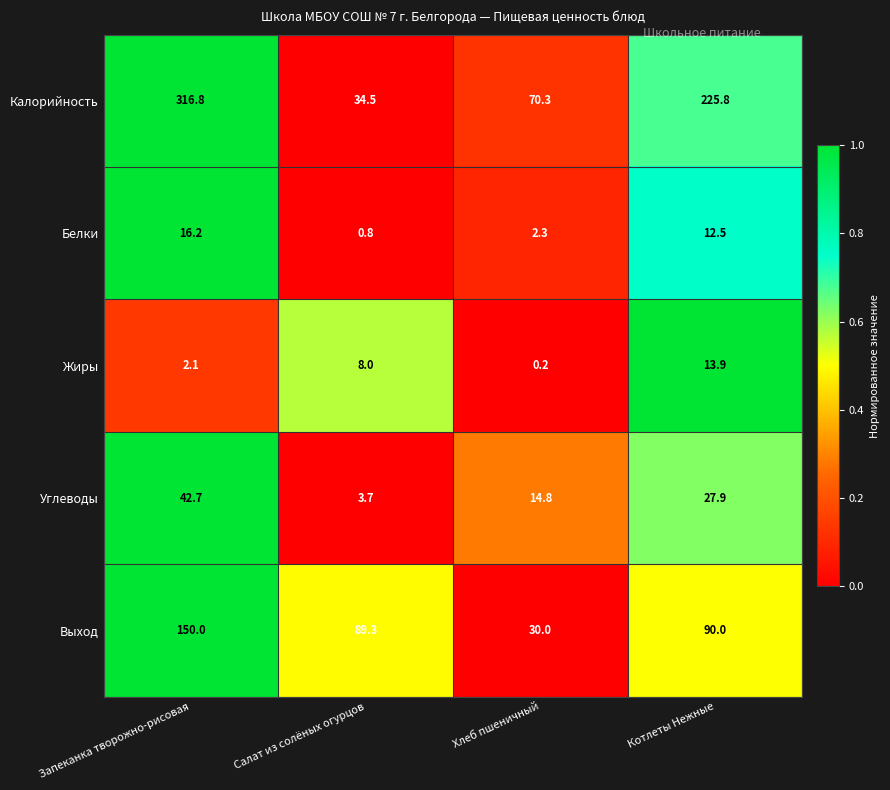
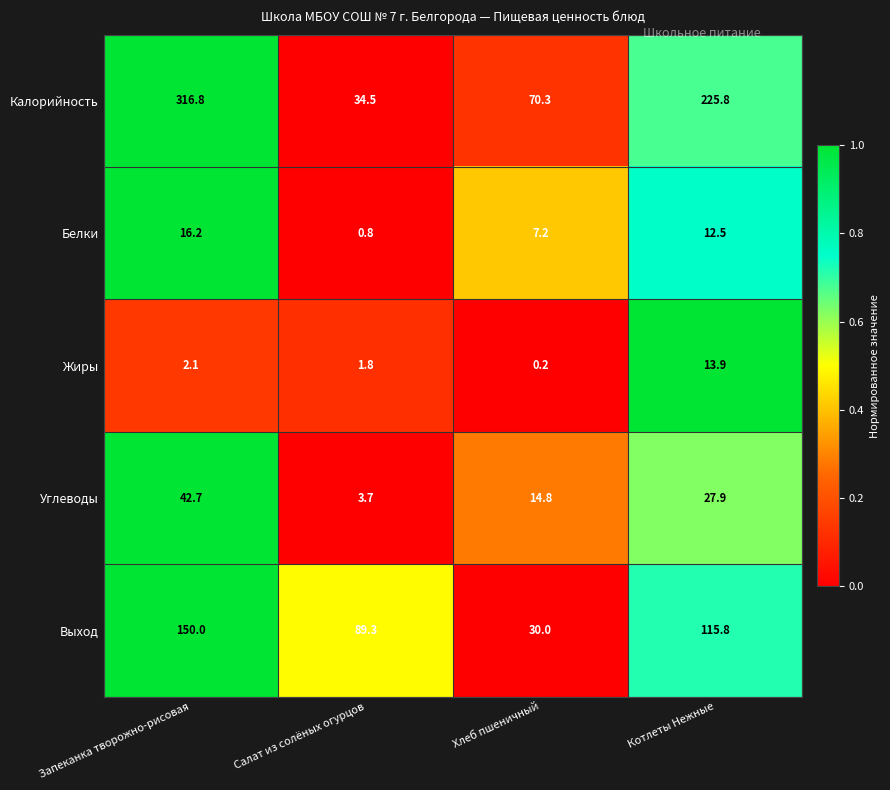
Белки, Хлеб пшеничный: 2.3 -> 7.2
Жиры, Салат из солёных огурцов: 8.0 -> 1.8
Выход, Котлеты Нежные: 90.0 -> 115.8
